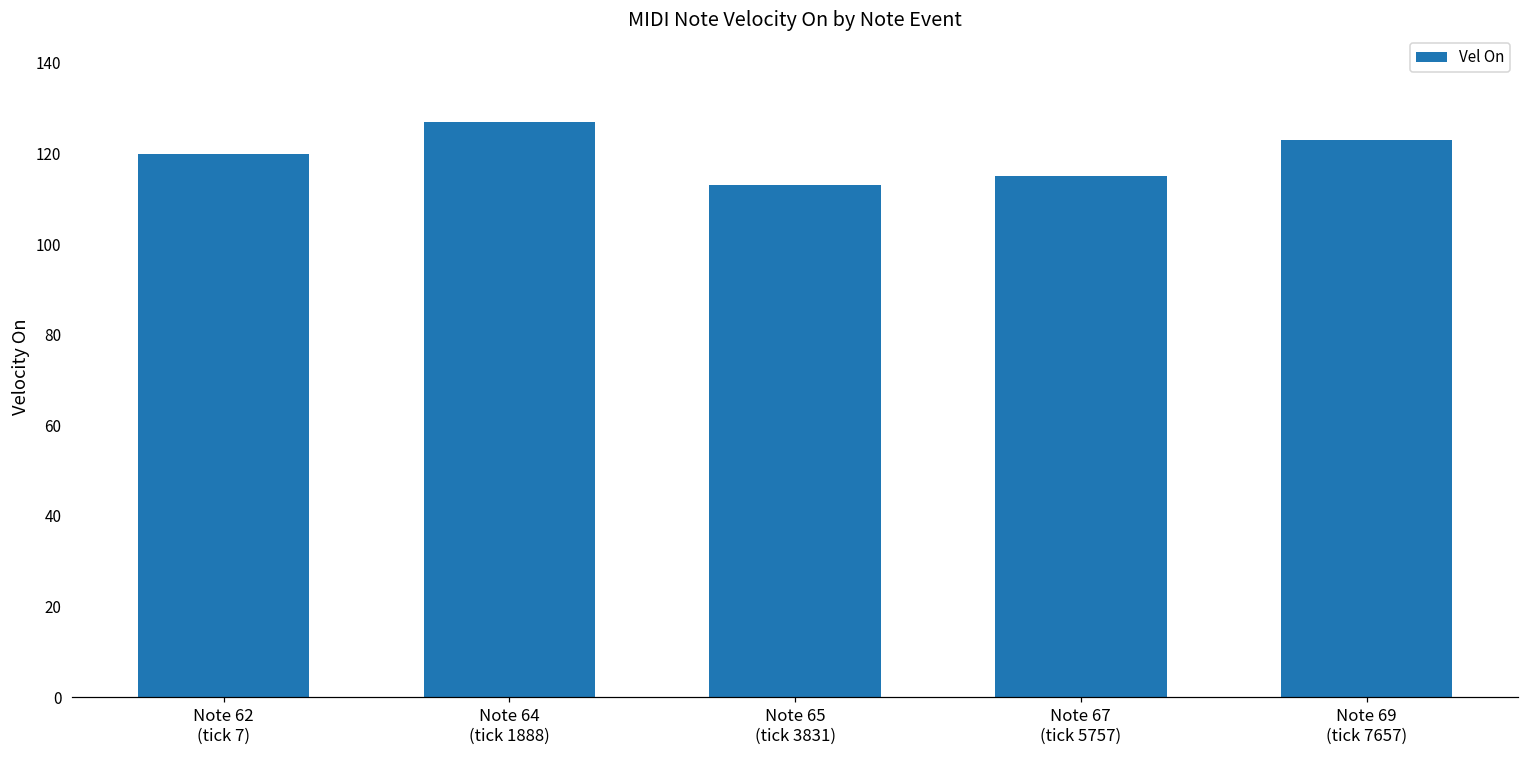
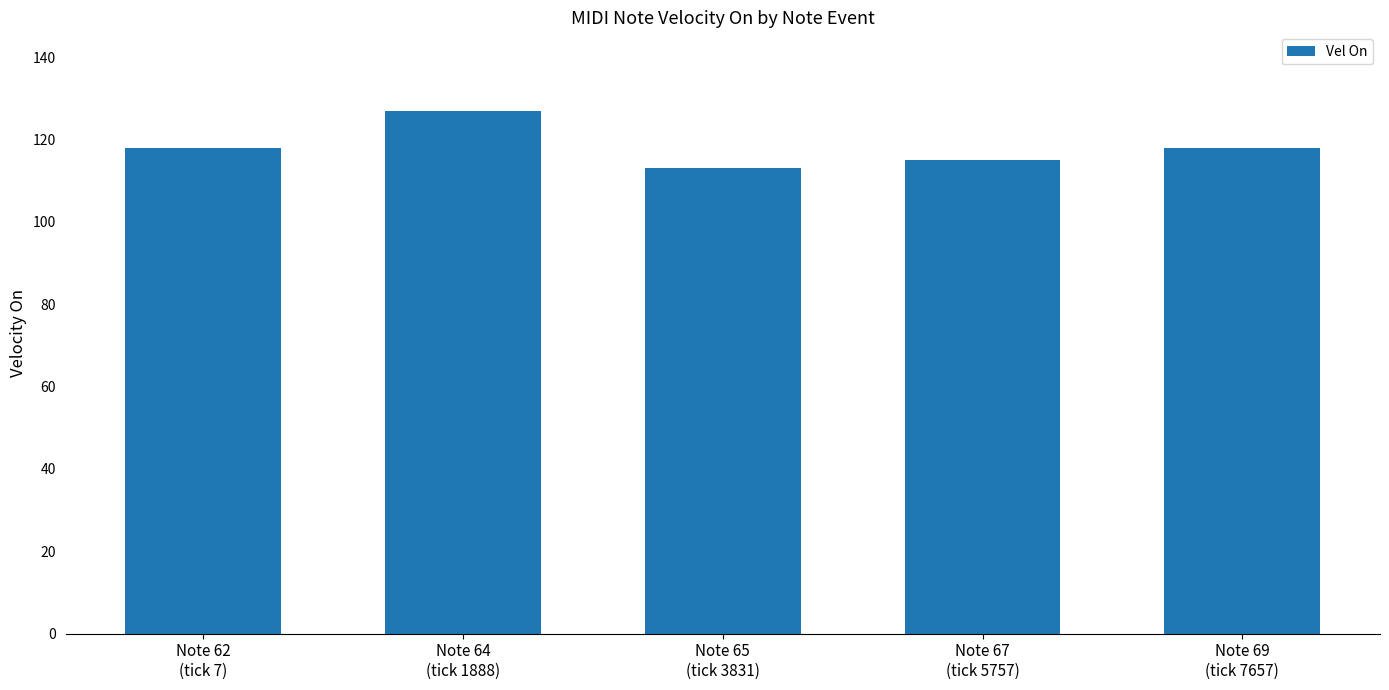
Note 62 (tick 7): 120 -> 118
Note 69 (tick 7657): 123 -> 118
